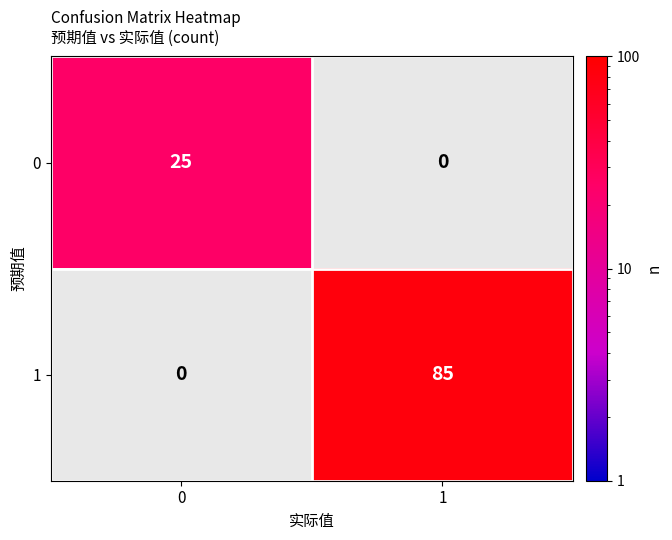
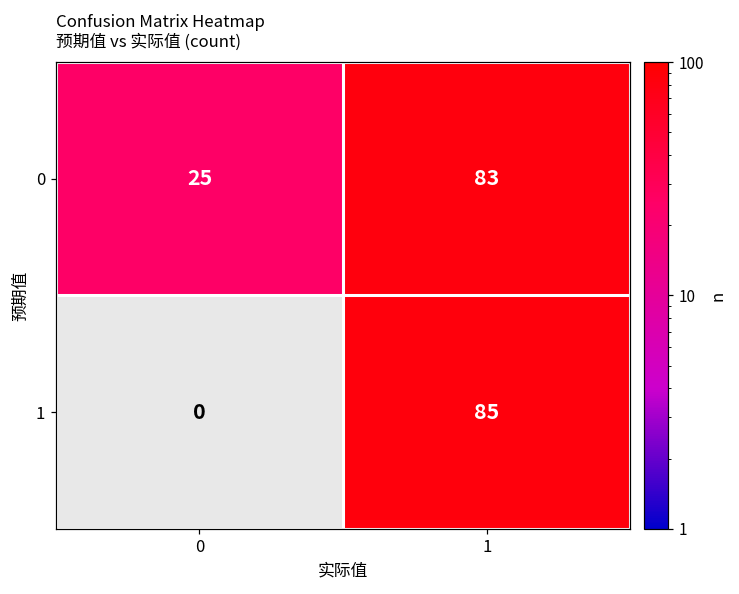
0, 1: 0 -> 83
